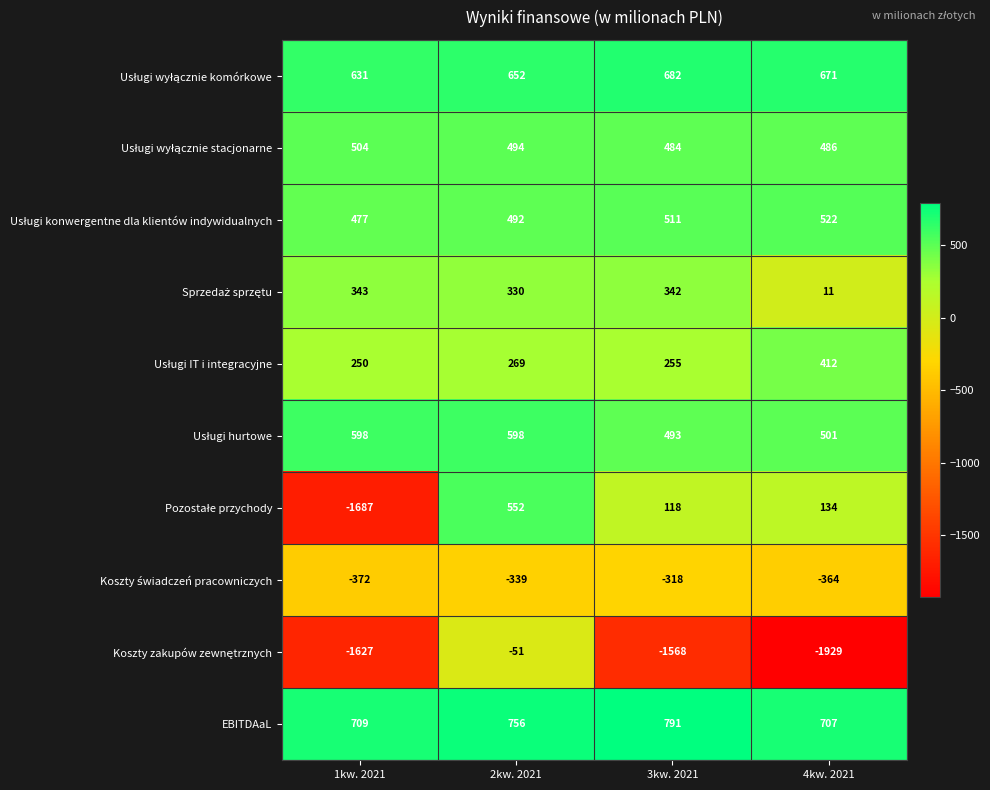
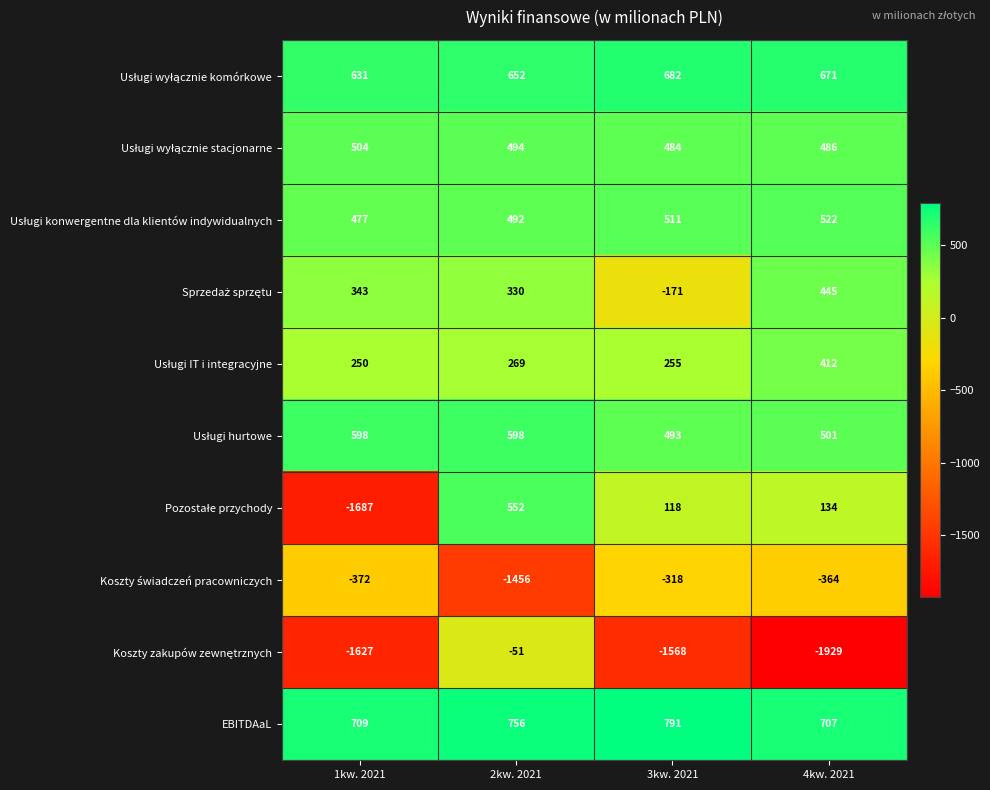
Sprzedaż sprzętu, 3kw. 2021: 342 -> -171
Sprzedaż sprzętu, 4kw. 2021: 11 -> 445
Koszty świadczeń pracowniczych, 2kw. 2021: -339 -> -1456
